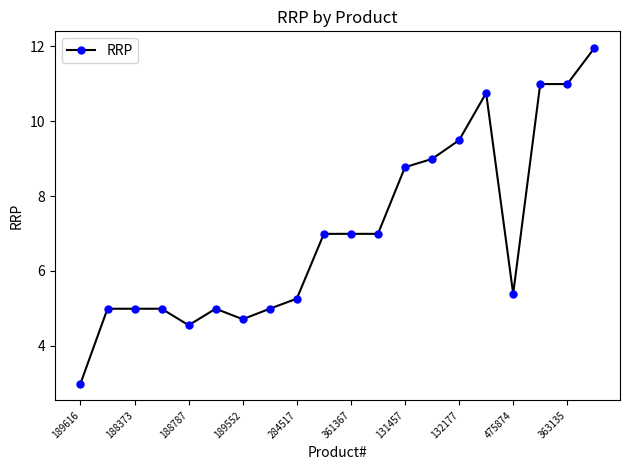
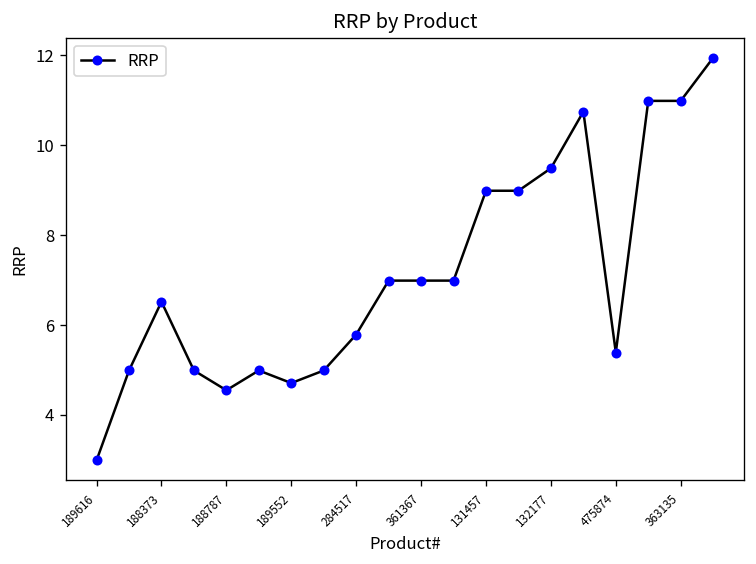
188373: 5.0 -> 6.5
284517: 5.3 -> 5.8
131457: 8.8 -> 9.0
